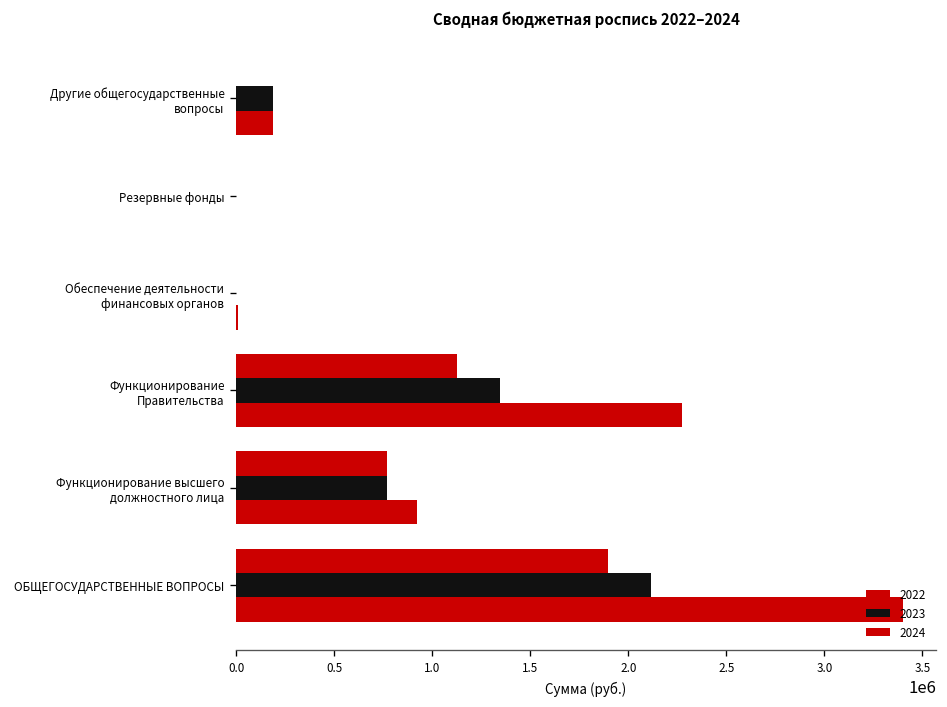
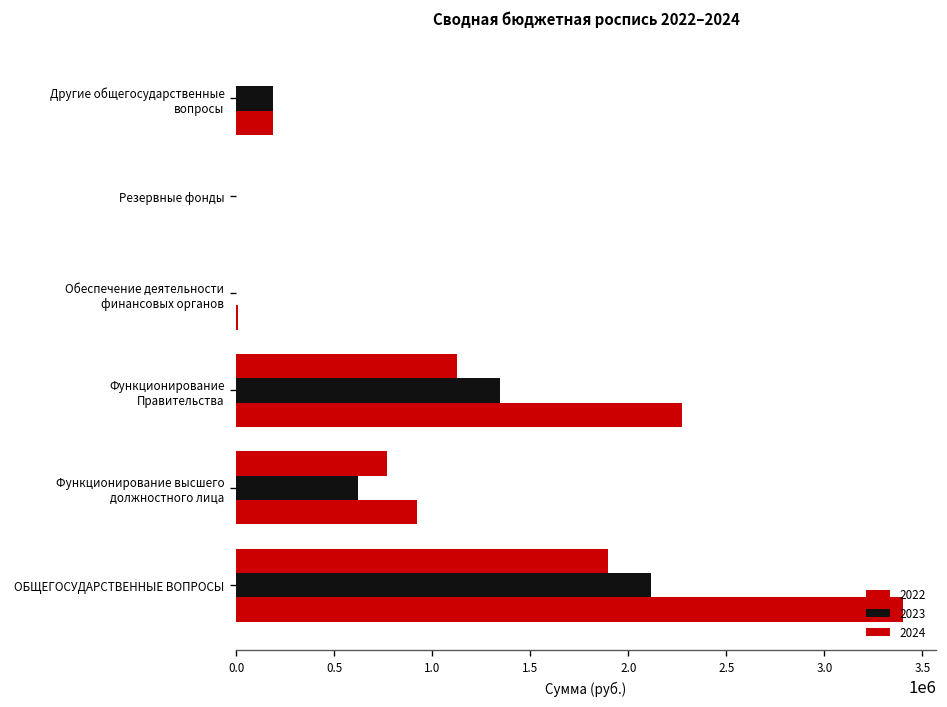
2023, Функционирование высшего должностного лица: 770000 -> 620000
